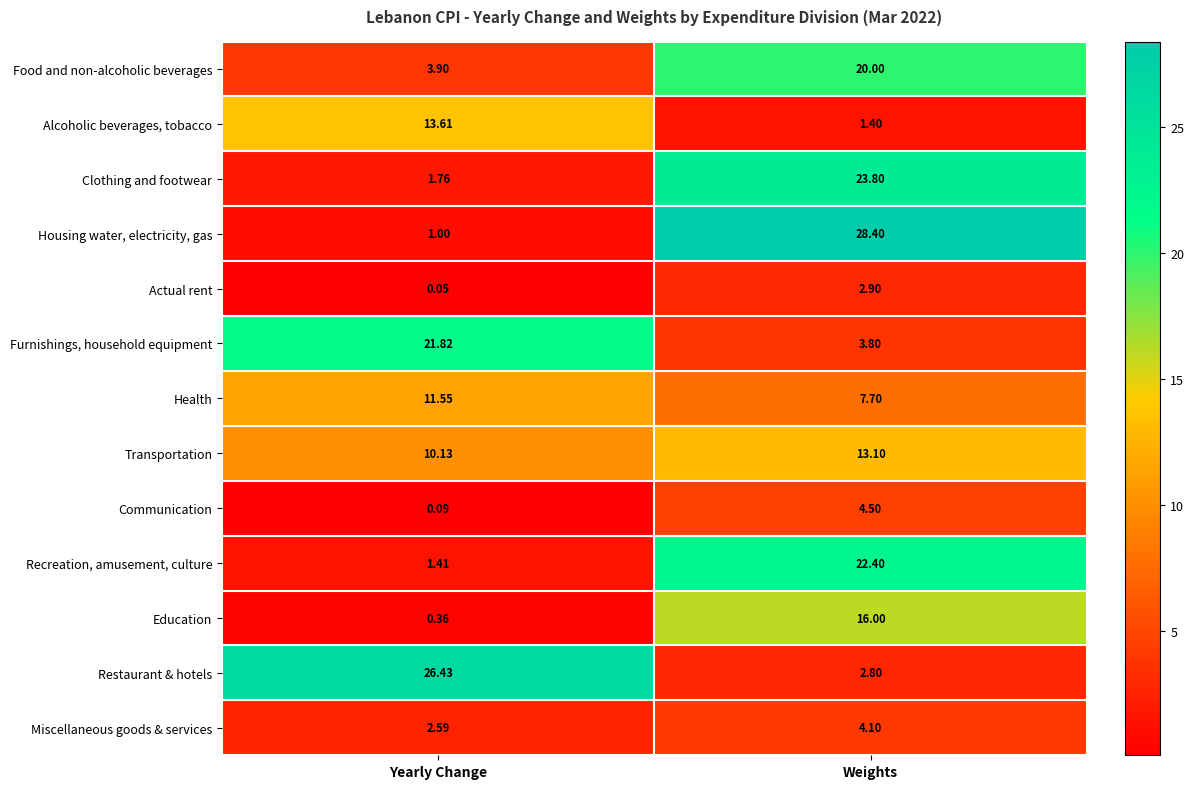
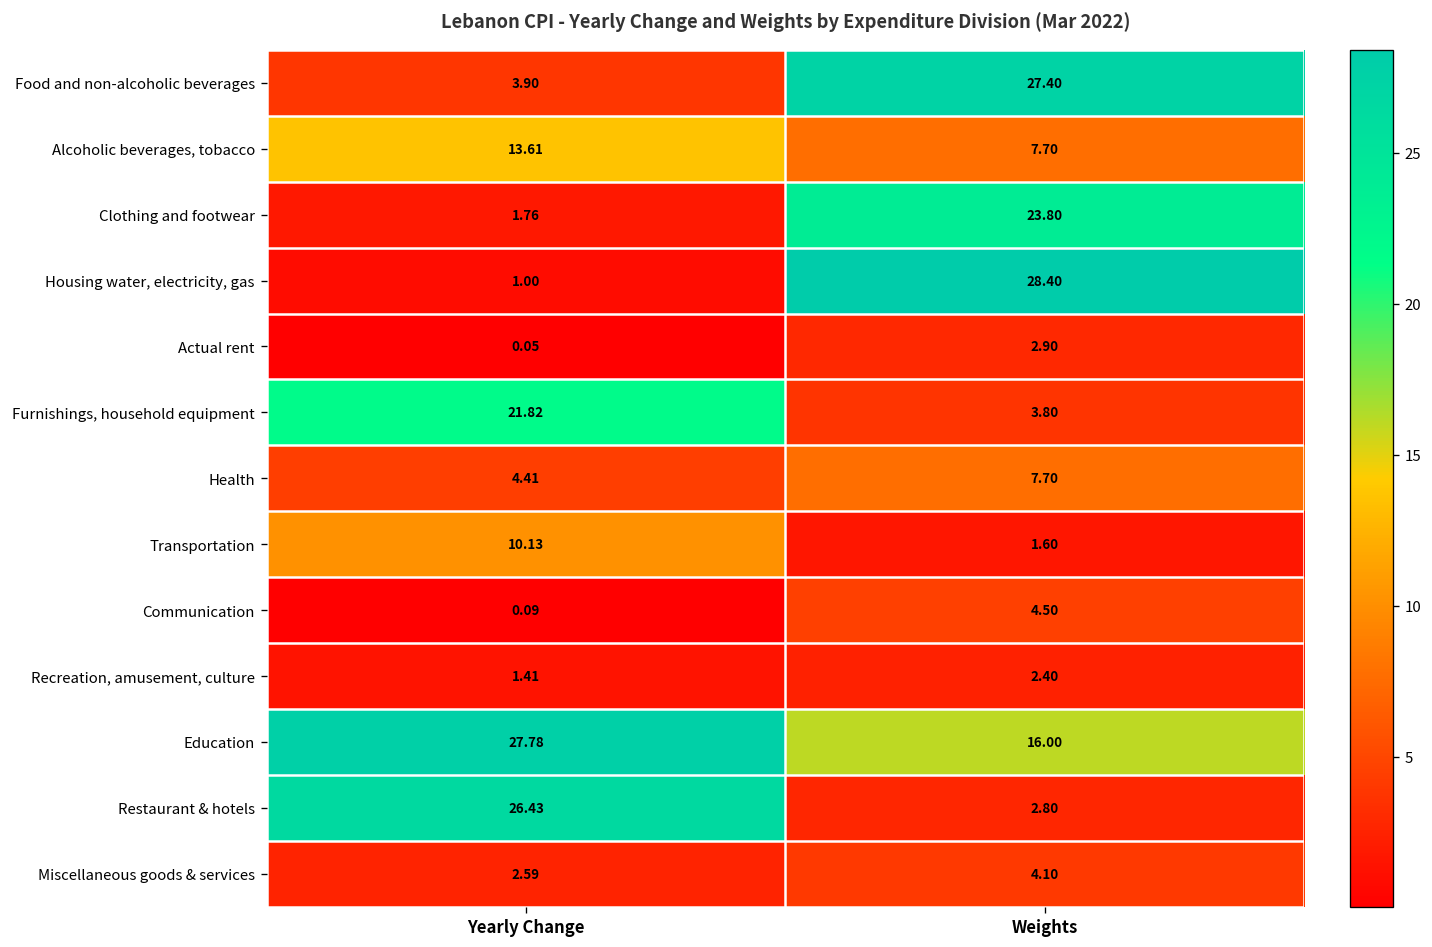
Food and non-alcoholic beverages, Weights: 20.00 -> 27.40
Alcoholic beverages, tobacco, Weights: 1.40 -> 7.70
Health, Yearly Change: 11.55 -> 4.41
Transportation, Weights: 13.10 -> 1.60
Recreation, amusement, culture, Weights: 22.40 -> 2.40
Education, Yearly Change: 0.36 -> 27.78
